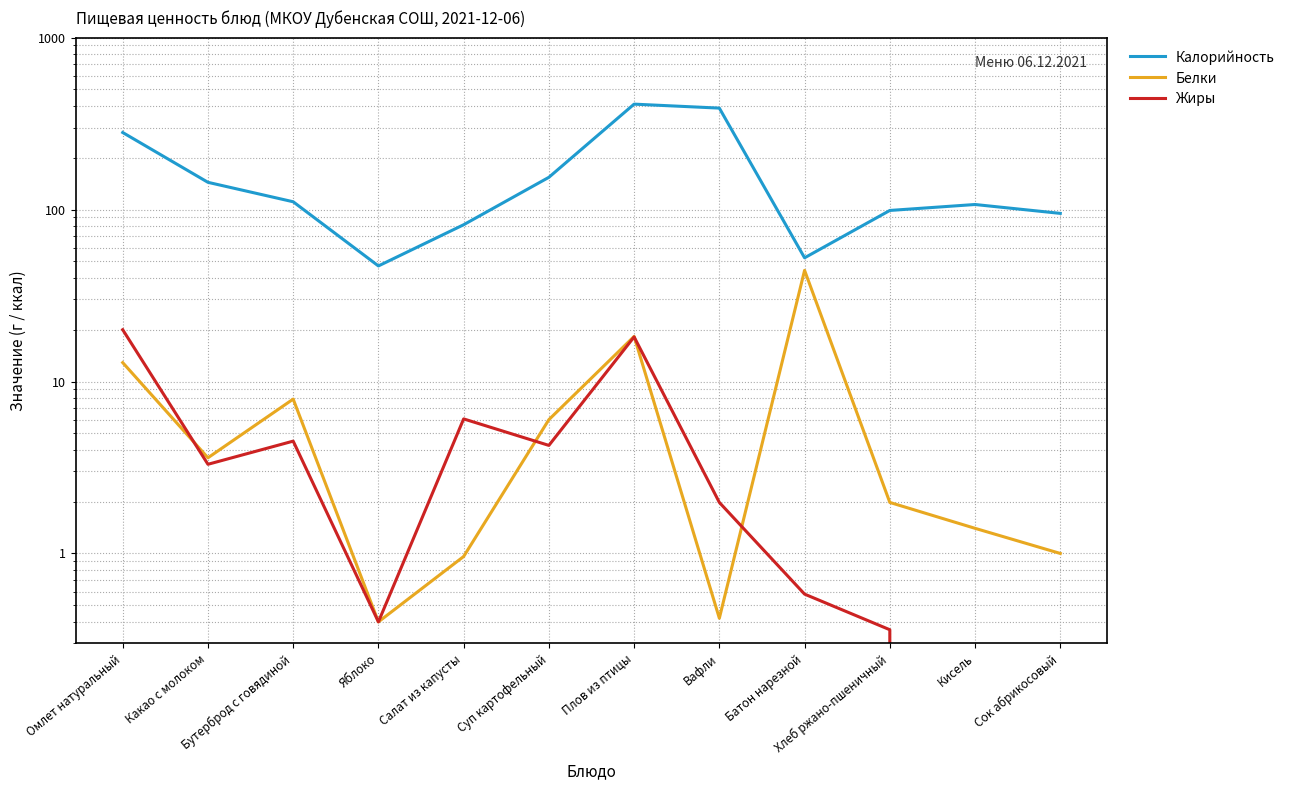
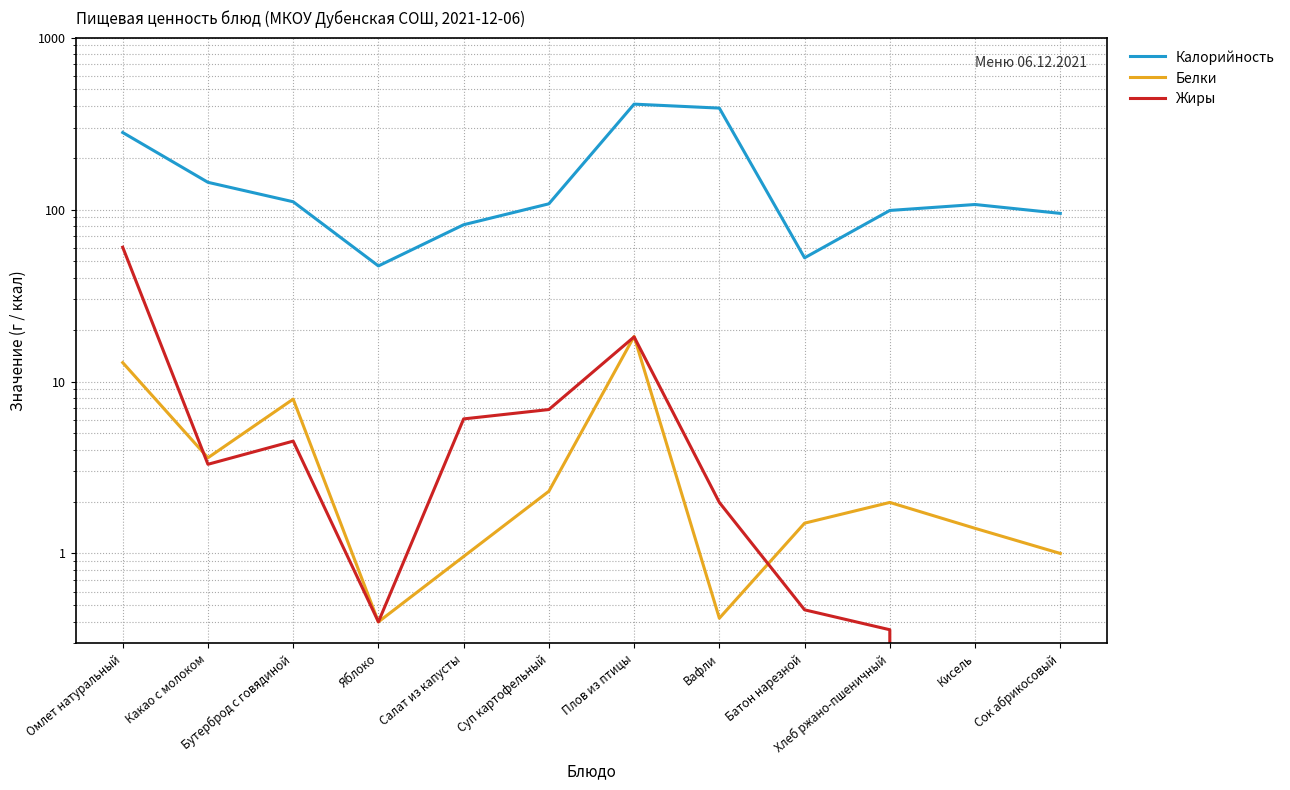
Жиры, Омлет натуральный: 20 -> 60
Калорийность, Суп картофельный: 150 -> 110
Белки, Суп картофельный: 6.0 -> 2.3
Жиры, Суп картофельный: 4.3 -> 6.9
Белки, Батон нарезной: 44 -> 1.5
Жиры, Батон нарезной: 0.58 -> 0.47
